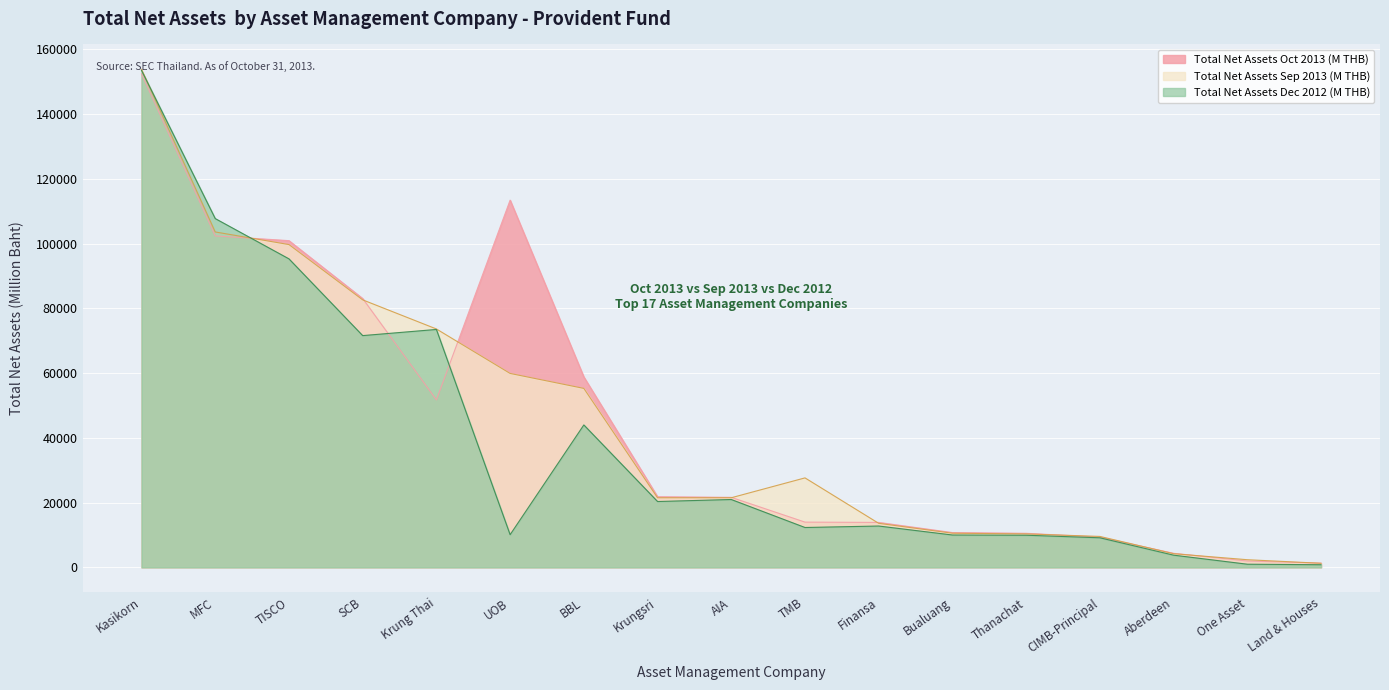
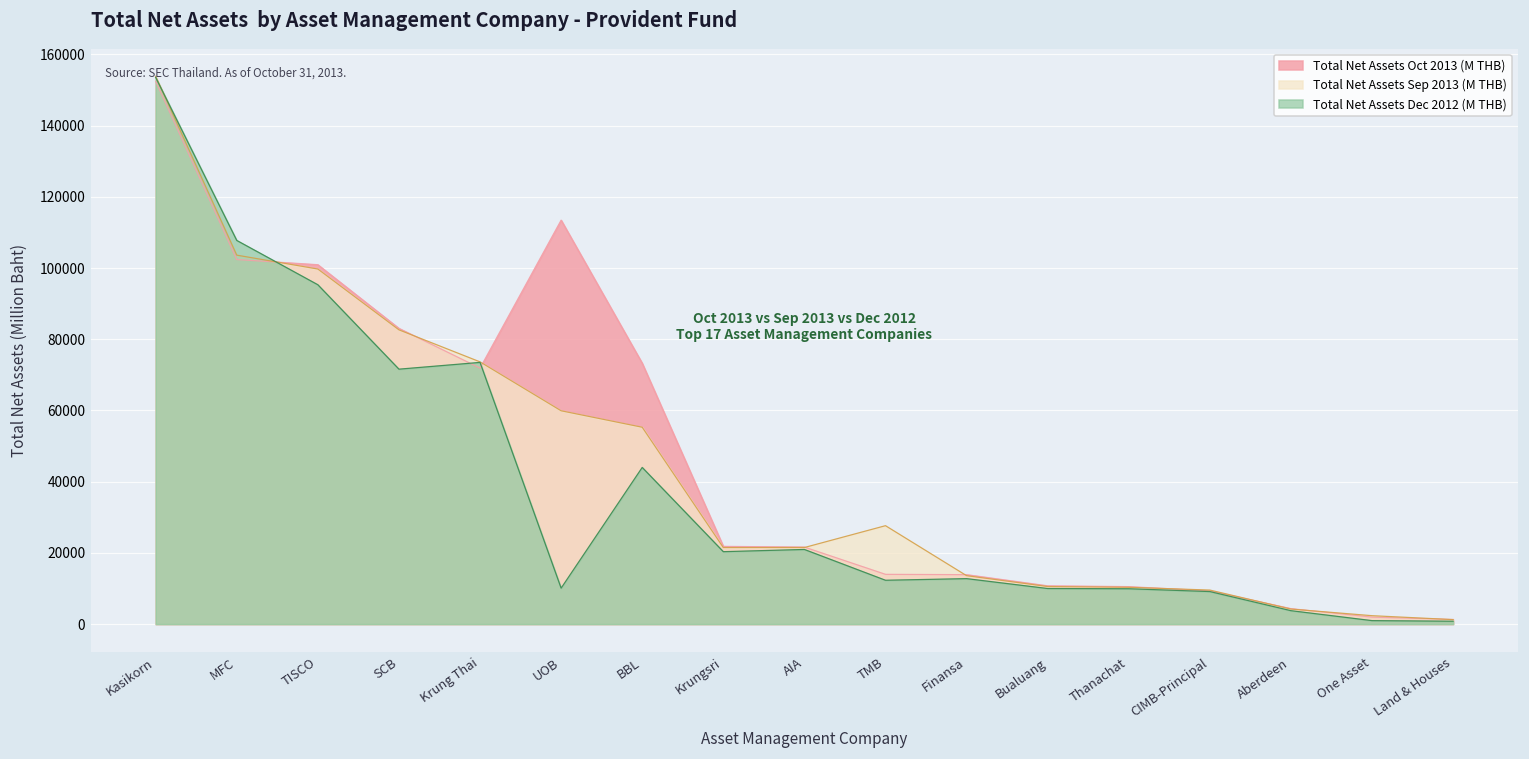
Total Net Assets Oct 2013 (M THB), Krung Thai: 52000 -> 72000
Total Net Assets Oct 2013 (M THB), BBL: 59000 -> 73000
